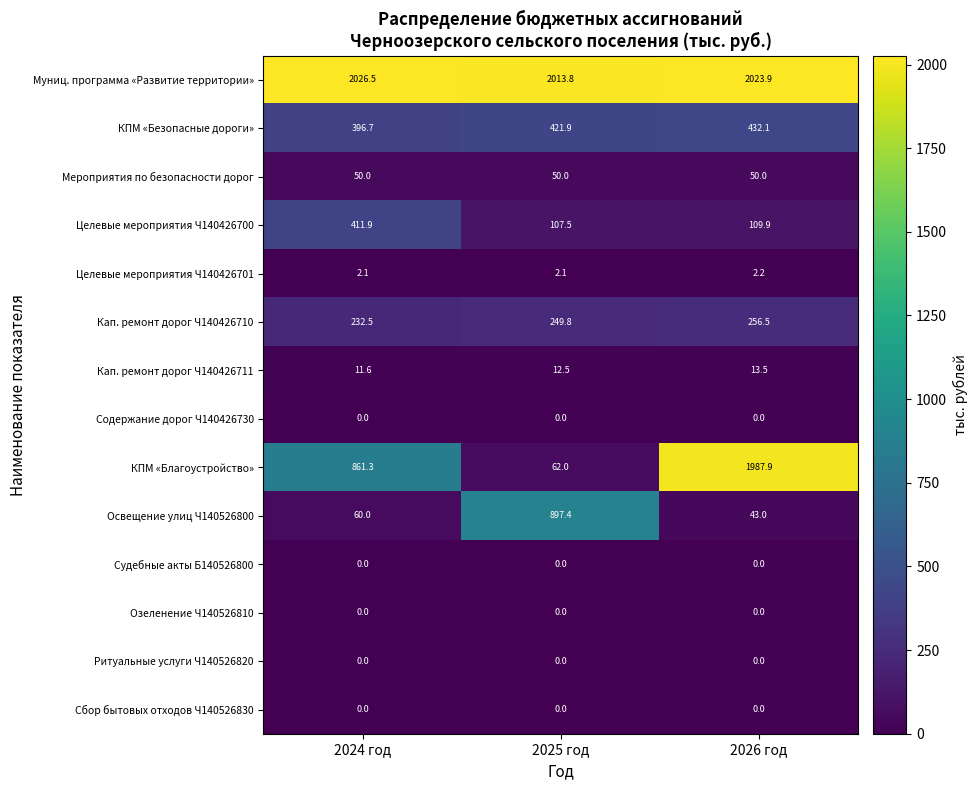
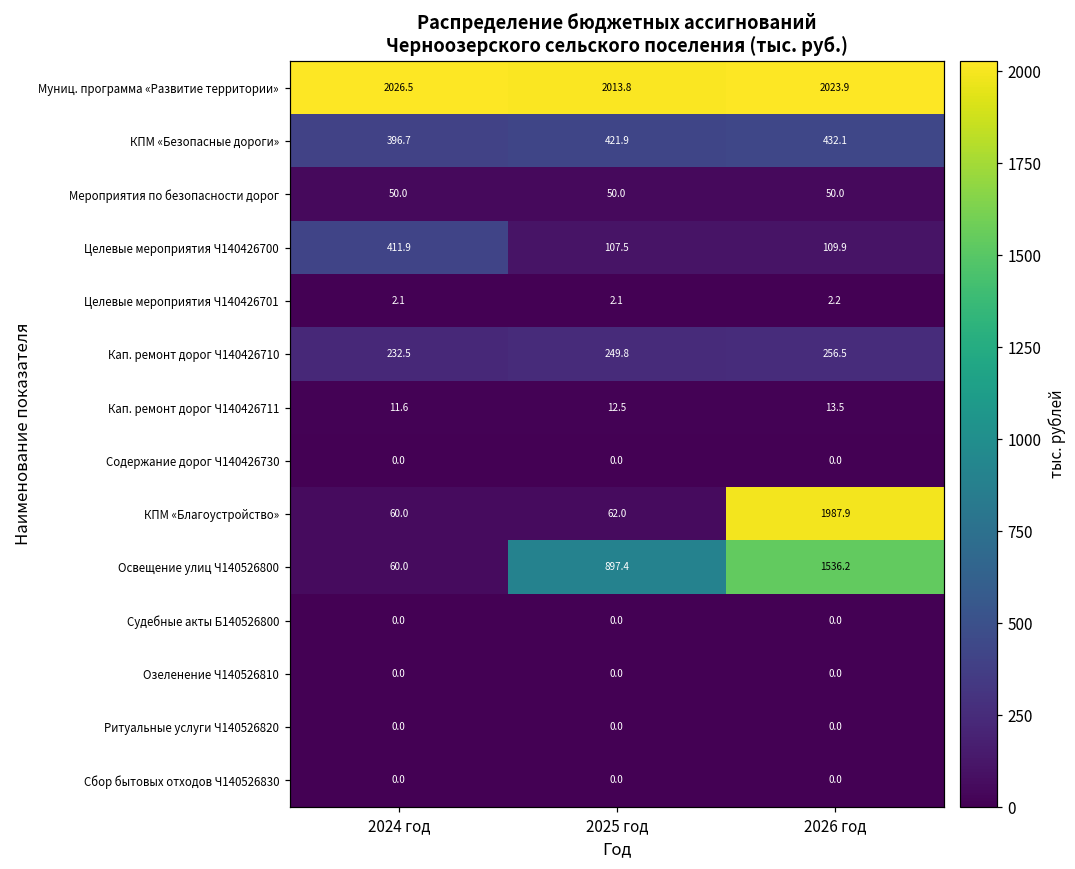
КПМ «Благоустройство», 2024 год: 861.3 -> 60.0
Освещение улиц Ч140526800, 2026 год: 43.0 -> 1536.2
